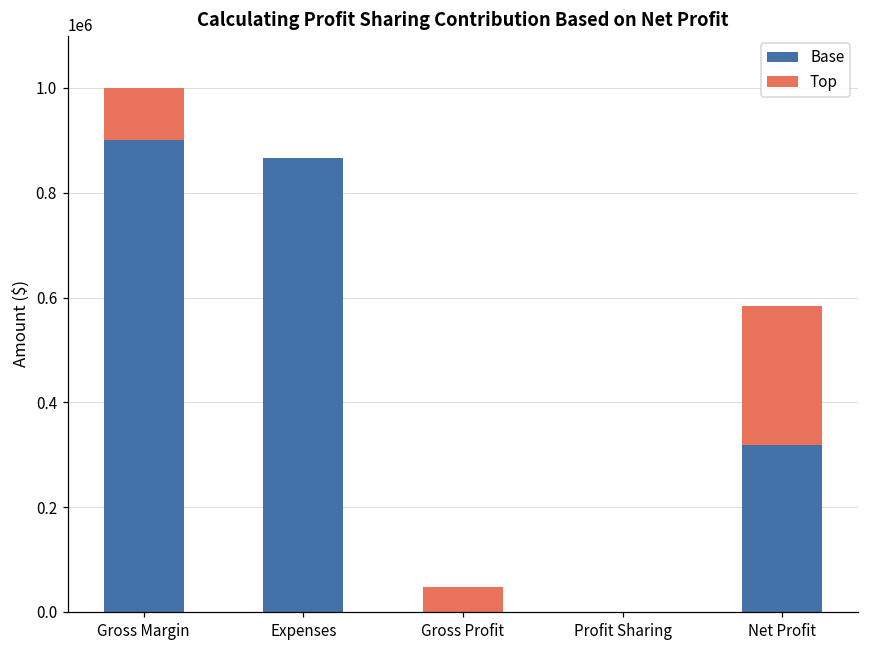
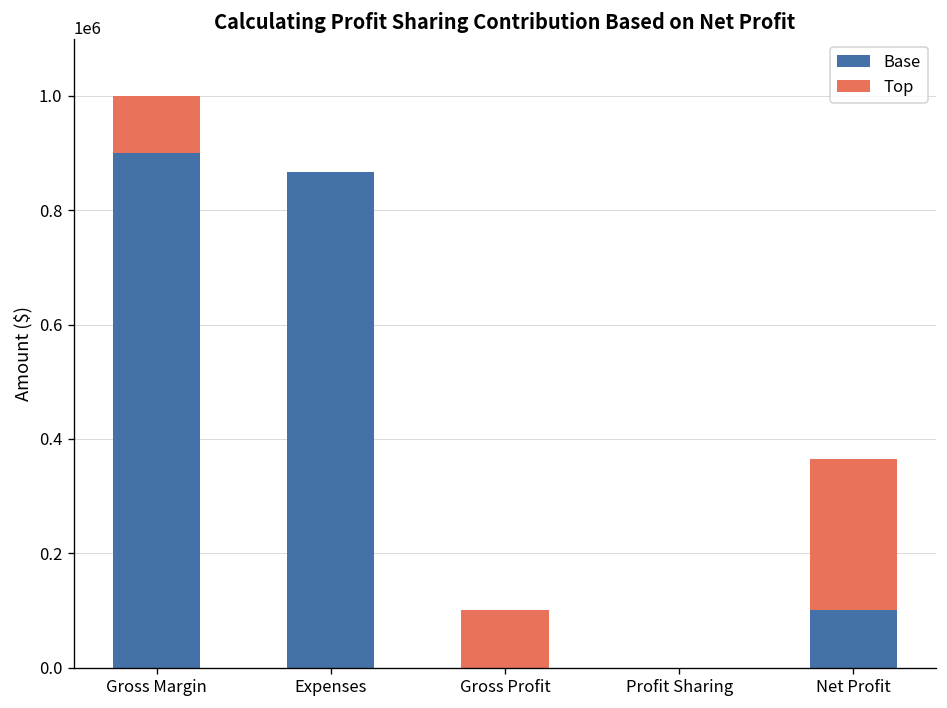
Top, Gross Profit: 50000 -> 100000
Base, Net Profit: 320000 -> 100000
